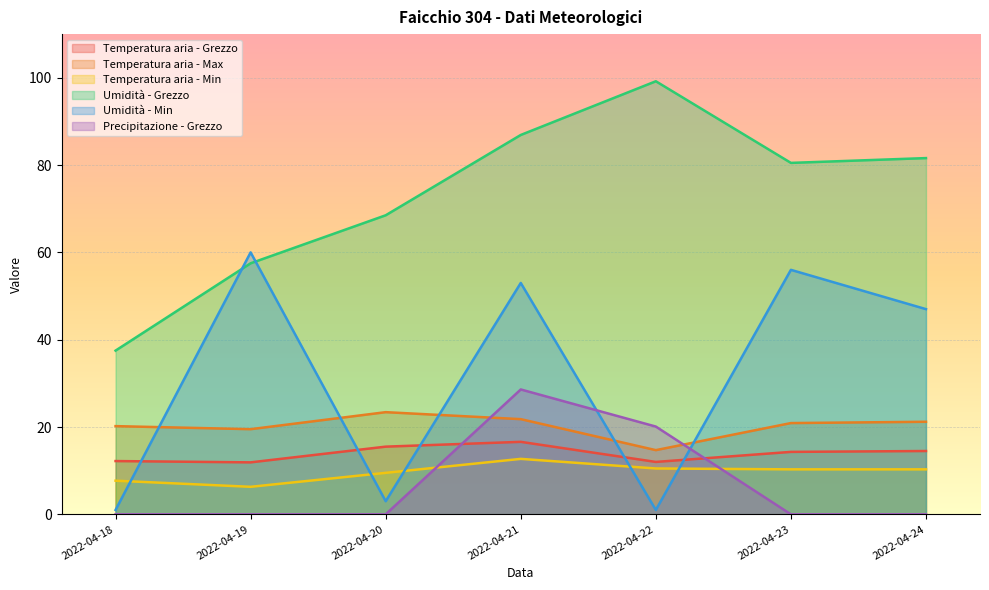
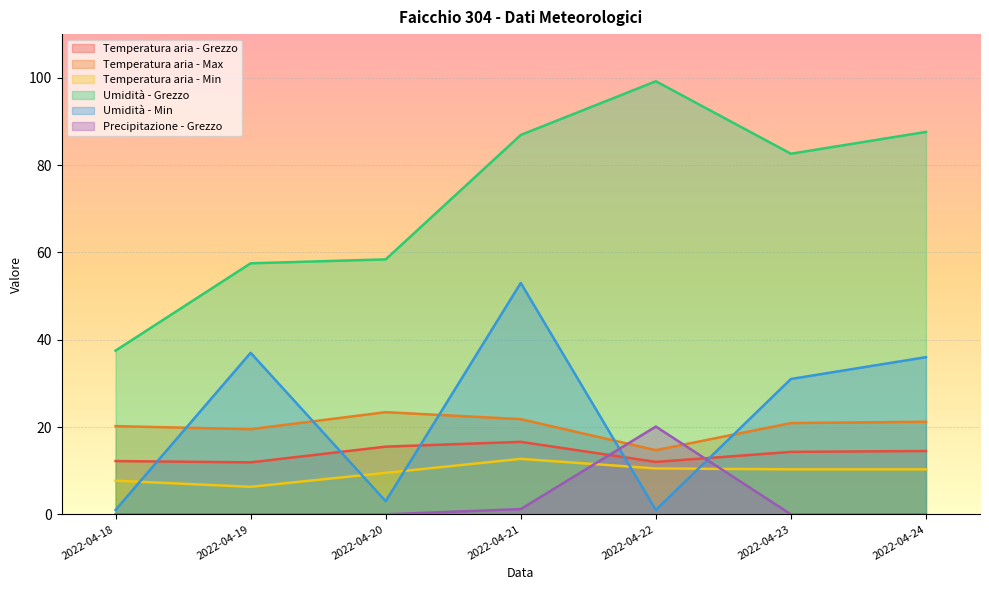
Umidità - Min, 2022-04-19: 60 -> 37
Umidità - Grezzo, 2022-04-20: 69 -> 58
Precipitazione - Grezzo, 2022-04-21: 29 -> 1
Umidità - Grezzo, 2022-04-23: 81 -> 83
Umidità - Min, 2022-04-23: 56 -> 31
Umidità - Grezzo, 2022-04-24: 82 -> 88
Umidità - Min, 2022-04-24: 47 -> 36
